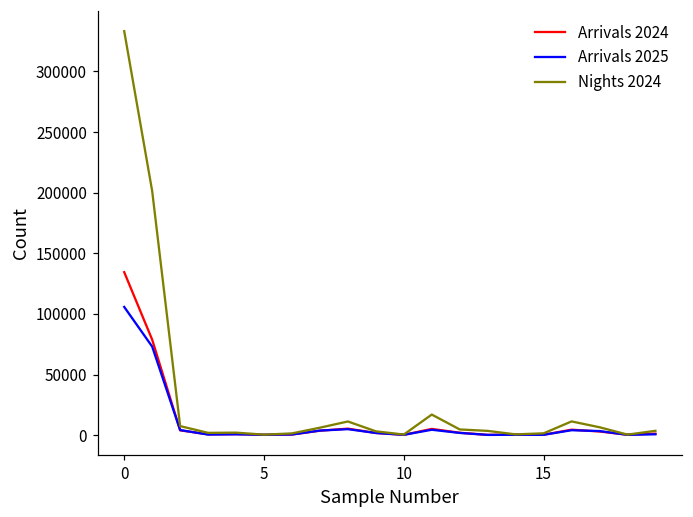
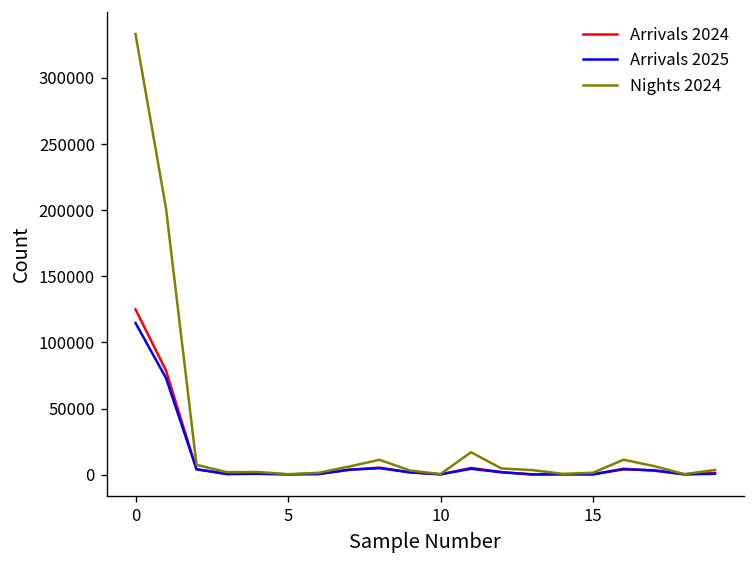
Arrivals 2024, 0: 134000 -> 125000
Arrivals 2025, 0: 106000 -> 115000
